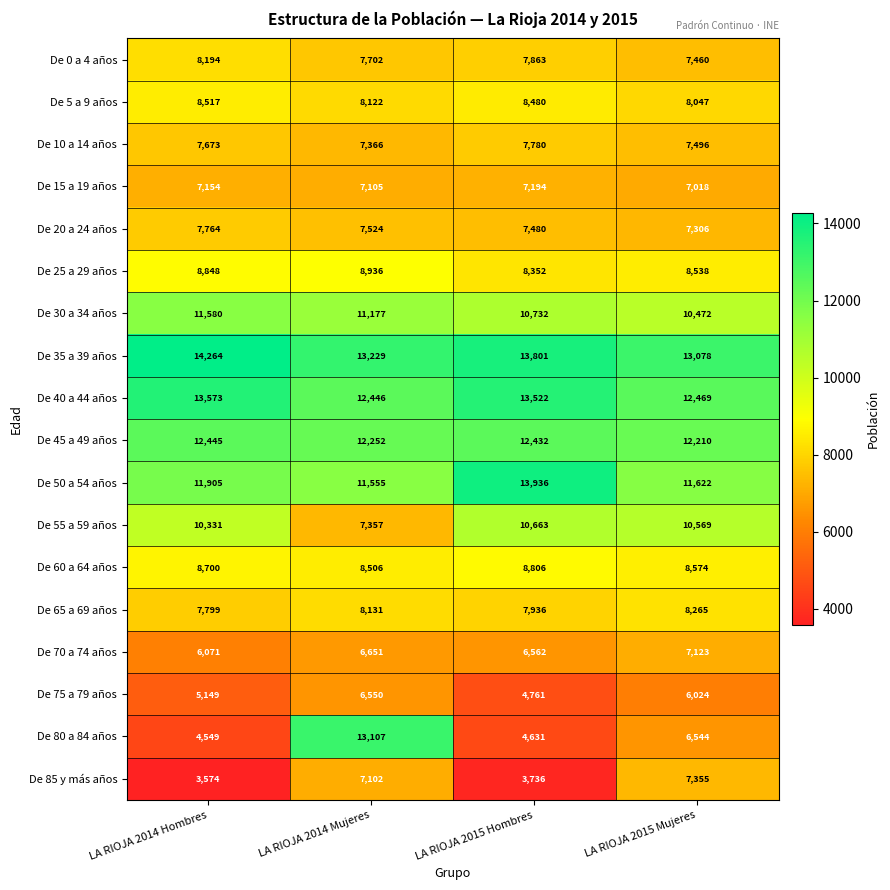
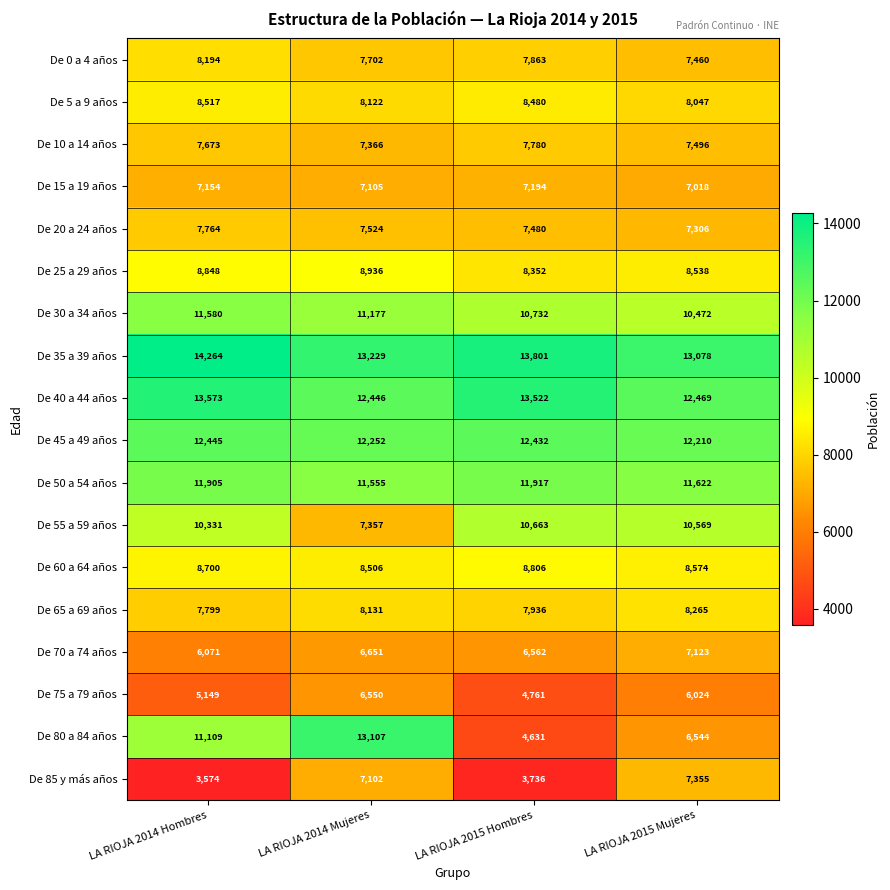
De 50 a 54 años, LA RIOJA 2015 Hombres: 13,936 -> 11,917
De 80 a 84 años, LA RIOJA 2014 Hombres: 4,549 -> 11,109
